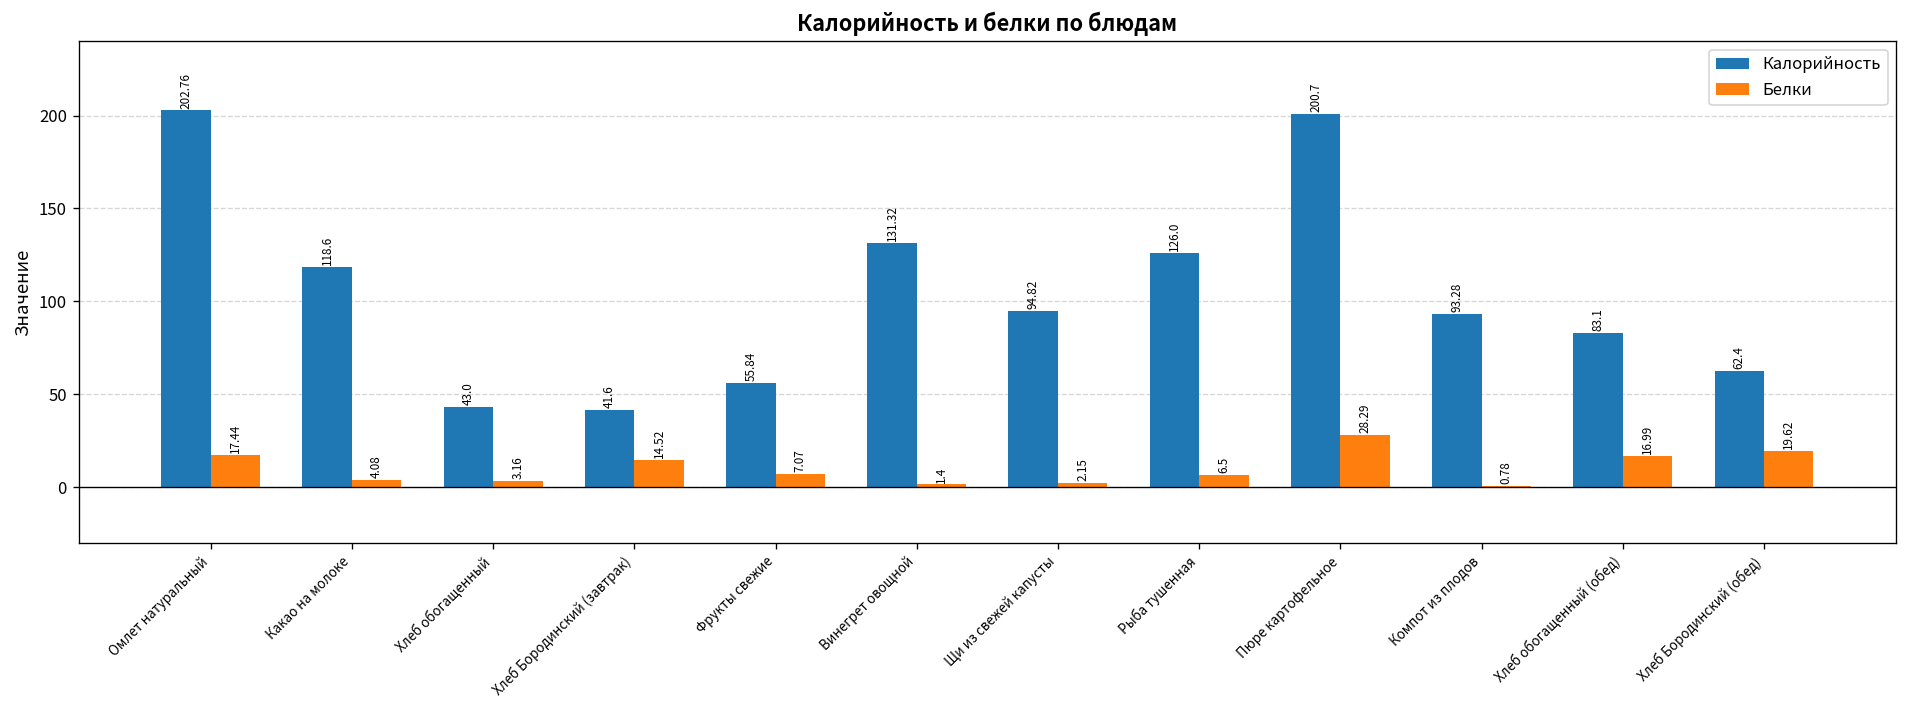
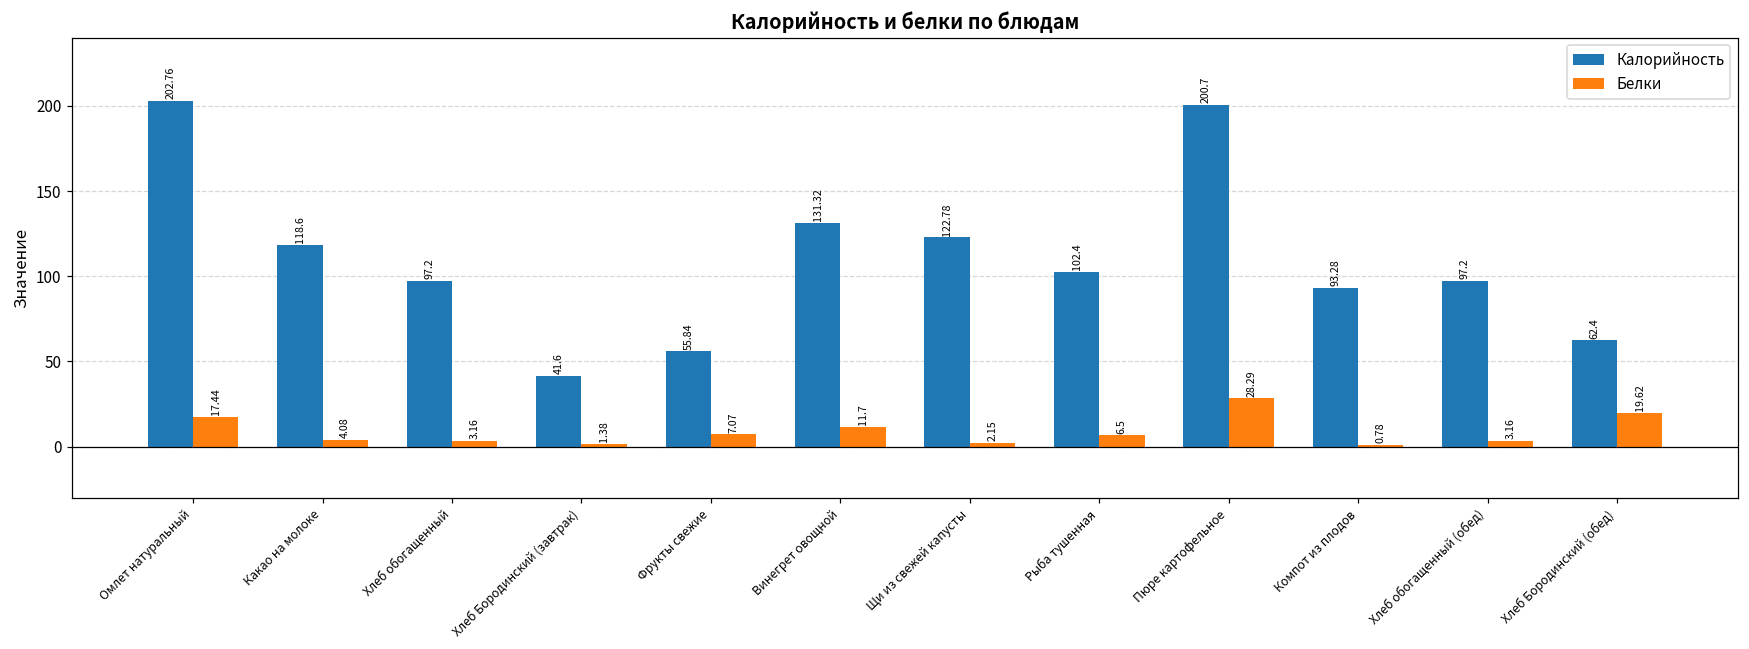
Калорийность, Хлеб обогащенный: 43.0 -> 97.2
Белки, Хлеб Бородинский (завтрак): 14.52 -> 1.38
Белки, Винегрет овощной: 1.4 -> 11.7
Калорийность, Щи из свежей капусты: 94.82 -> 122.78
Калорийность, Рыба тушенная: 126.0 -> 102.4
Калорийность, Хлеб обогащенный (обед): 83.1 -> 97.2
Белки, Хлеб обогащенный (обед): 16.99 -> 3.16
